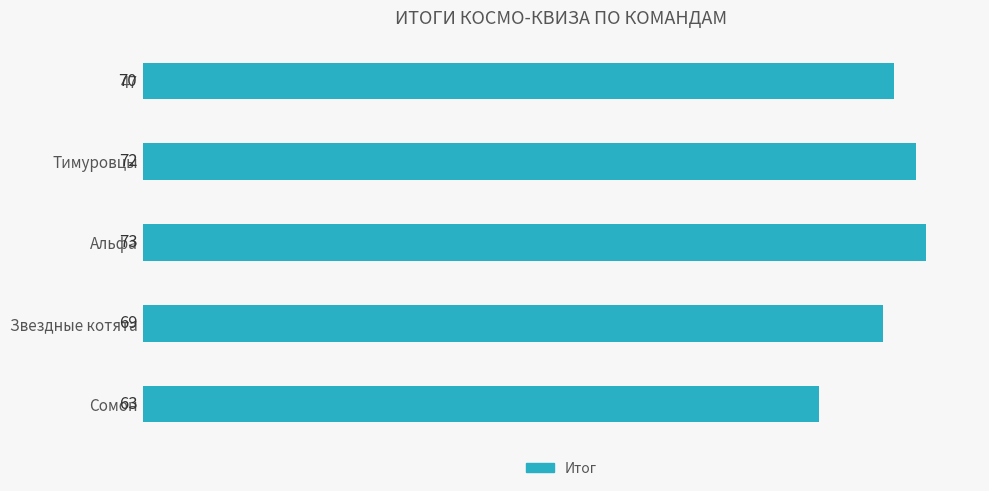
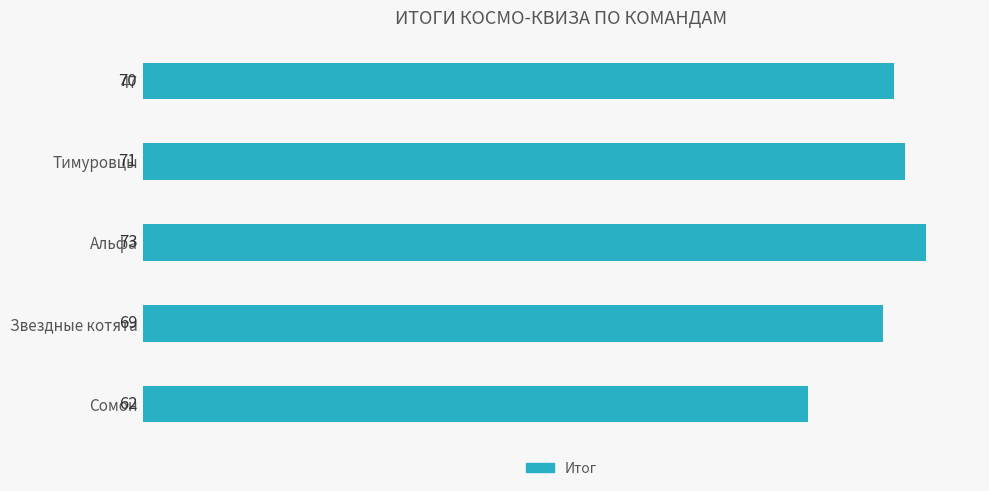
Тимуровцы: 72 -> 71
Сомон: 63 -> 62
